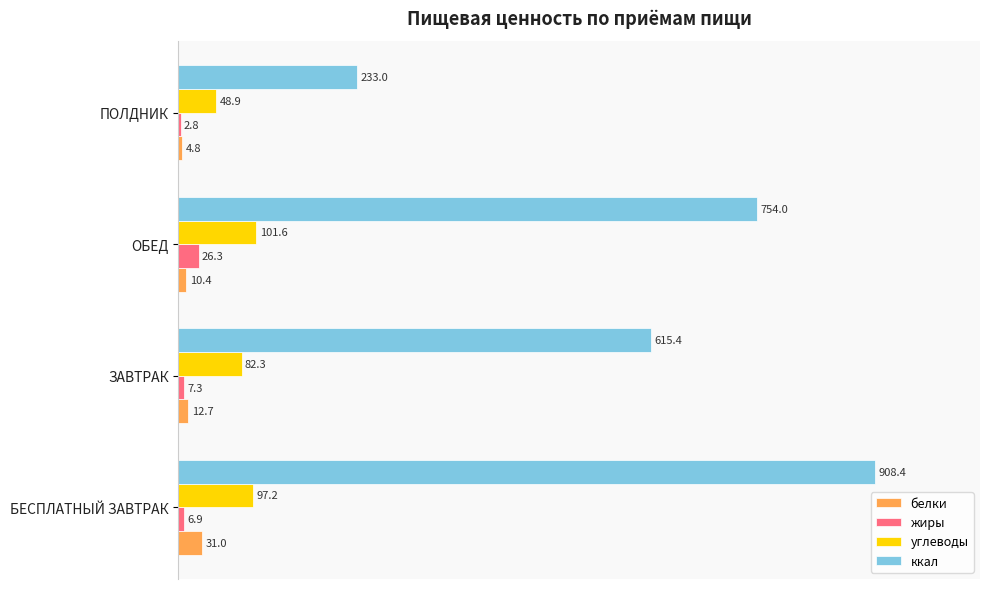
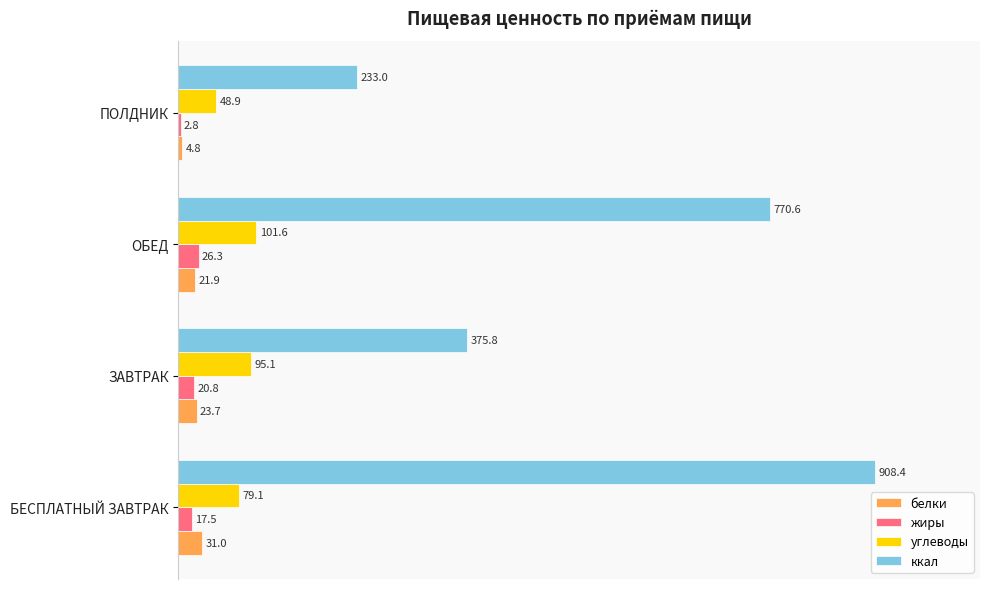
ккал, ОБЕД: 754.0 -> 770.6
белки, ОБЕД: 10.4 -> 21.9
ккал, ЗАВТРАК: 615.4 -> 375.8
углеводы, ЗАВТРАК: 82.3 -> 95.1
жиры, ЗАВТРАК: 7.3 -> 20.8
белки, ЗАВТРАК: 12.7 -> 23.7
углеводы, БЕСПЛАТНЫЙ ЗАВТРАК: 97.2 -> 79.1
жиры, БЕСПЛАТНЫЙ ЗАВТРАК: 6.9 -> 17.5
